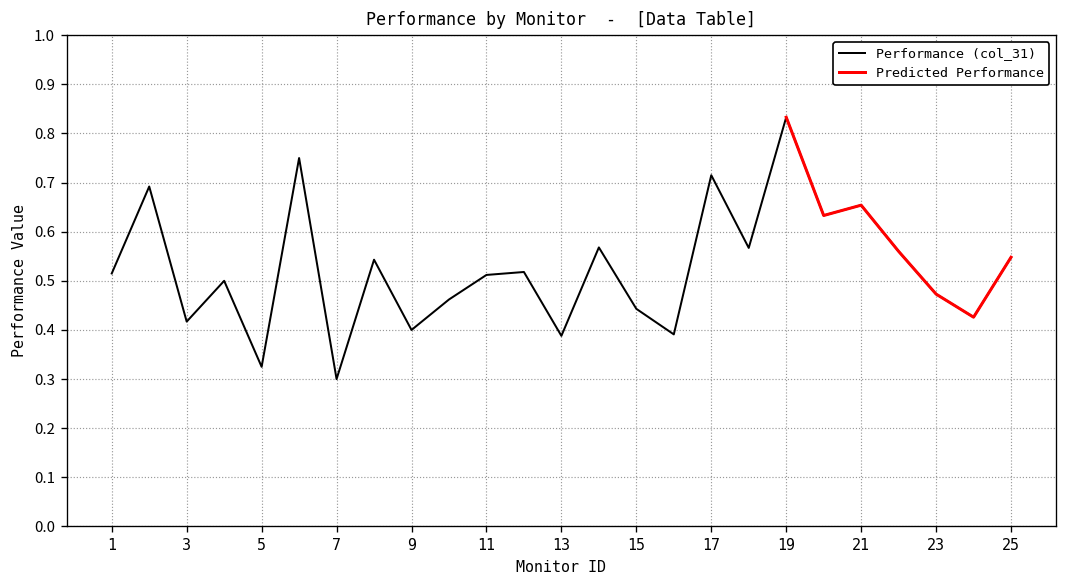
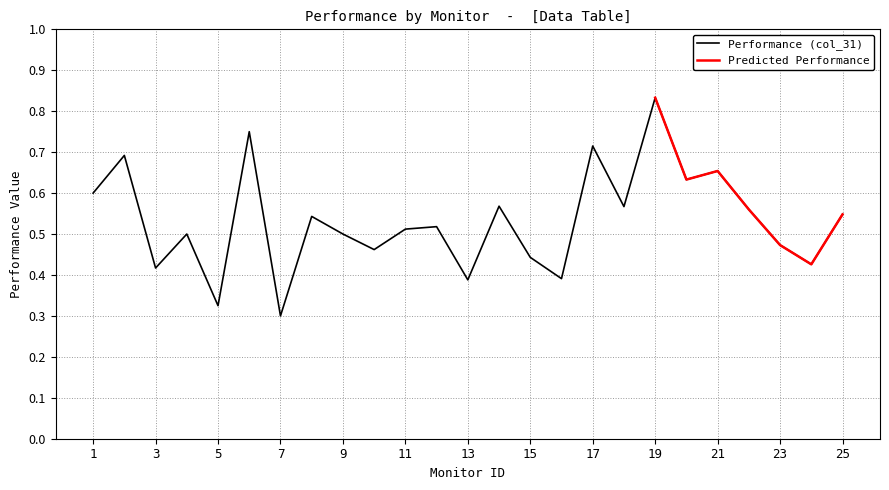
Performance (col_31), 1: 0.52 -> 0.60
Performance (col_31), 9: 0.4 -> 0.5
